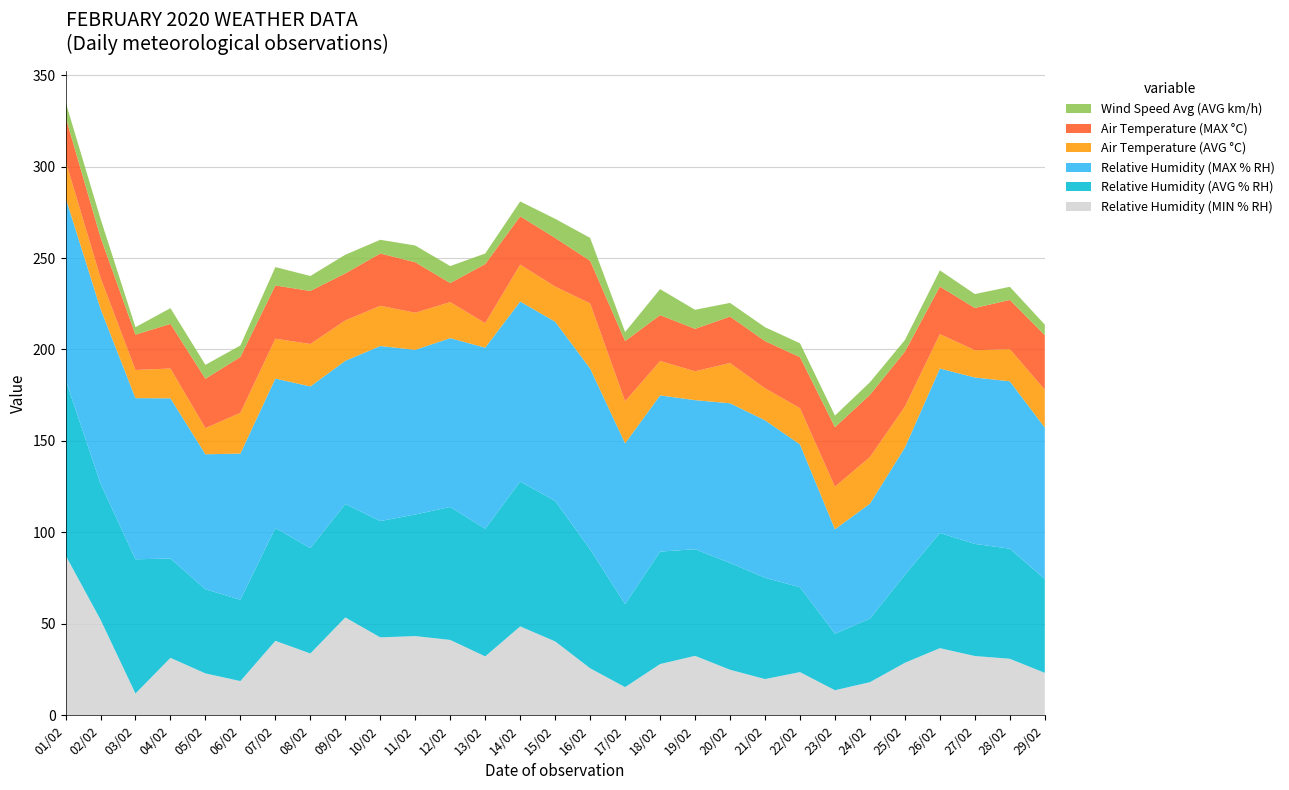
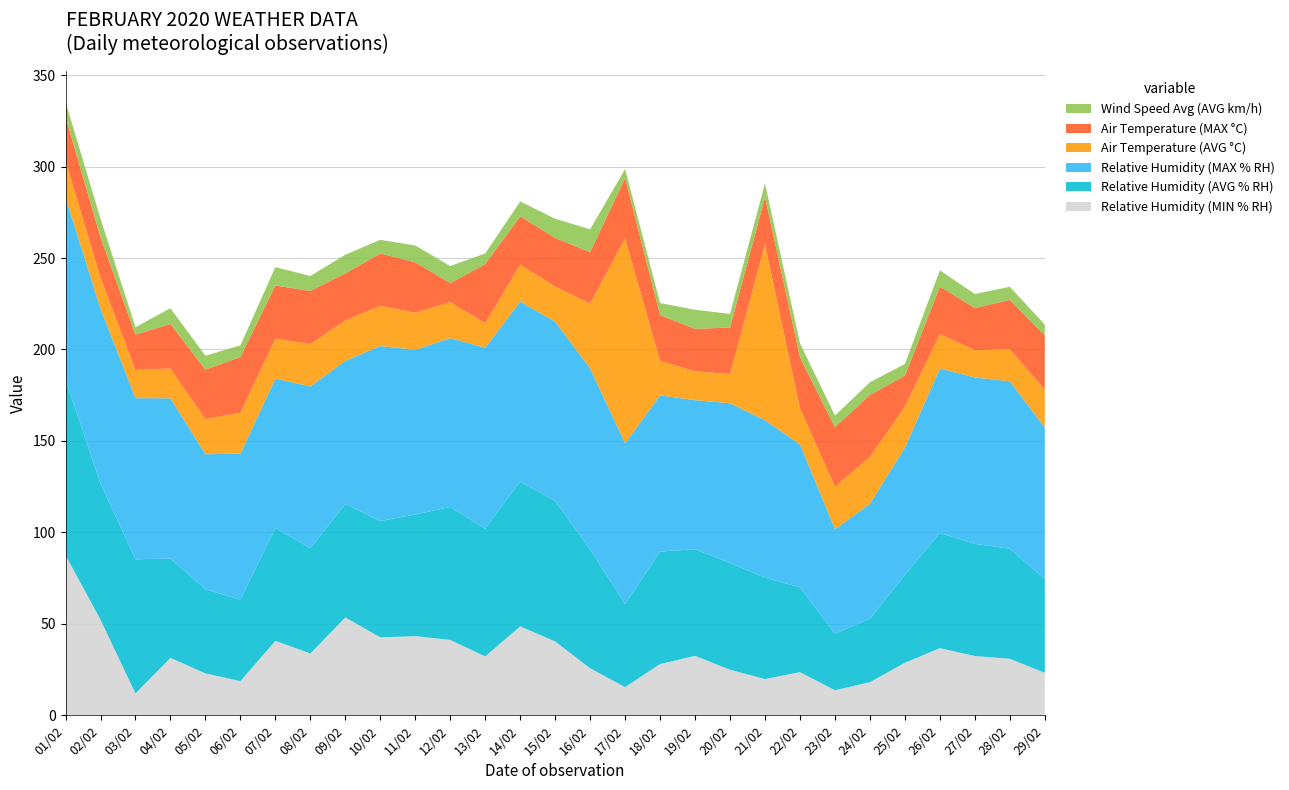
Air Temperature (AVG °C), 05/02: 14 -> 19
Air Temperature (MAX °C), 16/02: 23 -> 28
Air Temperature (AVG °C), 17/02: 23 -> 112
Wind Speed Avg (AVG km/h), 18/02: 14 -> 7
Air Temperature (AVG °C), 20/02: 22 -> 16
Air Temperature (AVG °C), 21/02: 18 -> 96
Air Temperature (MAX °C), 25/02: 30 -> 17
